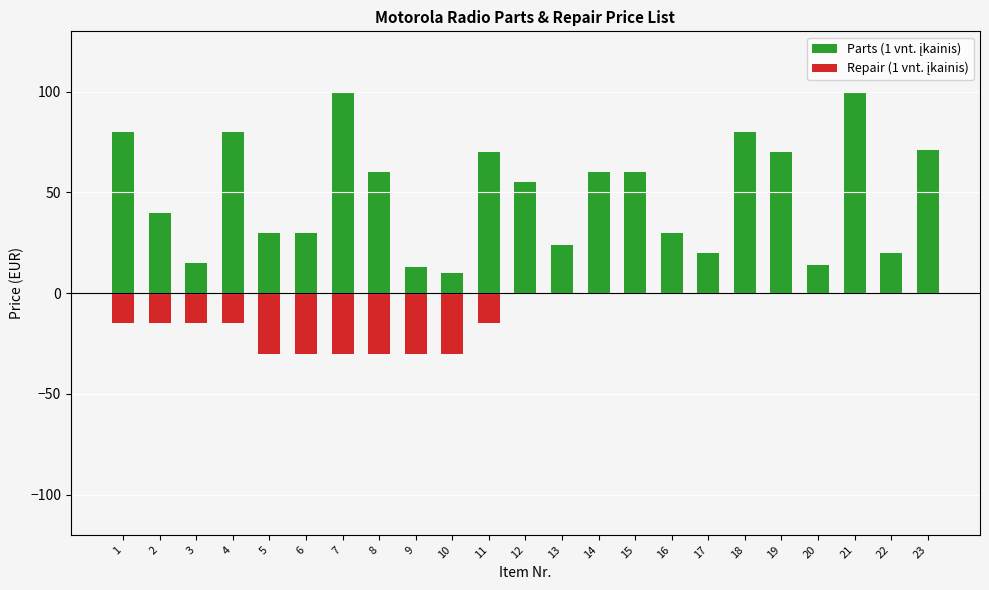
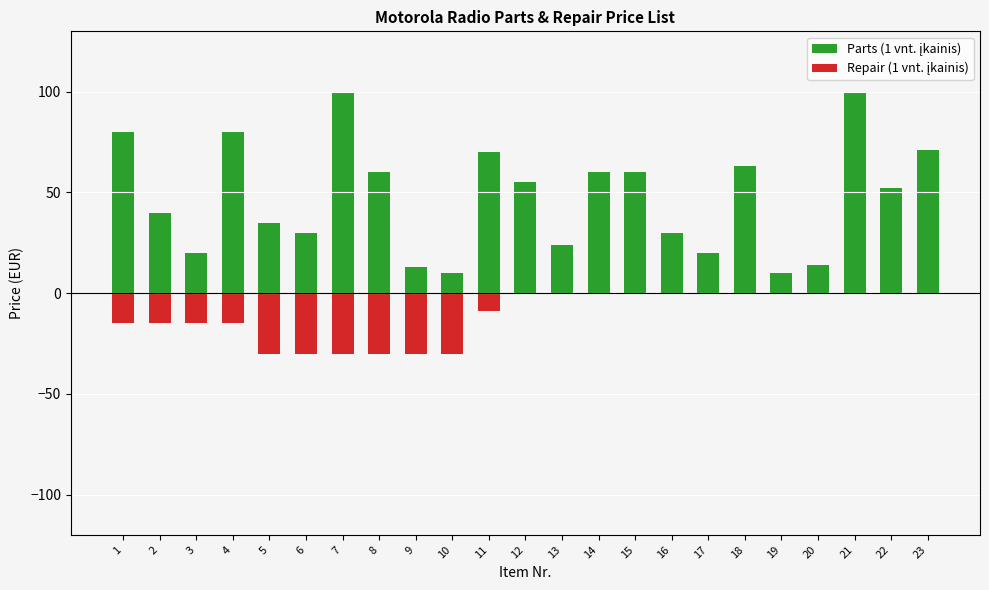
Parts (1 vnt. įkainis), 3: 15 -> 20
Parts (1 vnt. įkainis), 5: 30 -> 35
Repair (1 vnt. įkainis), 11: -15 -> -9
Parts (1 vnt. įkainis), 18: 80 -> 63
Parts (1 vnt. įkainis), 19: 70 -> 10
Parts (1 vnt. įkainis), 22: 20 -> 52
